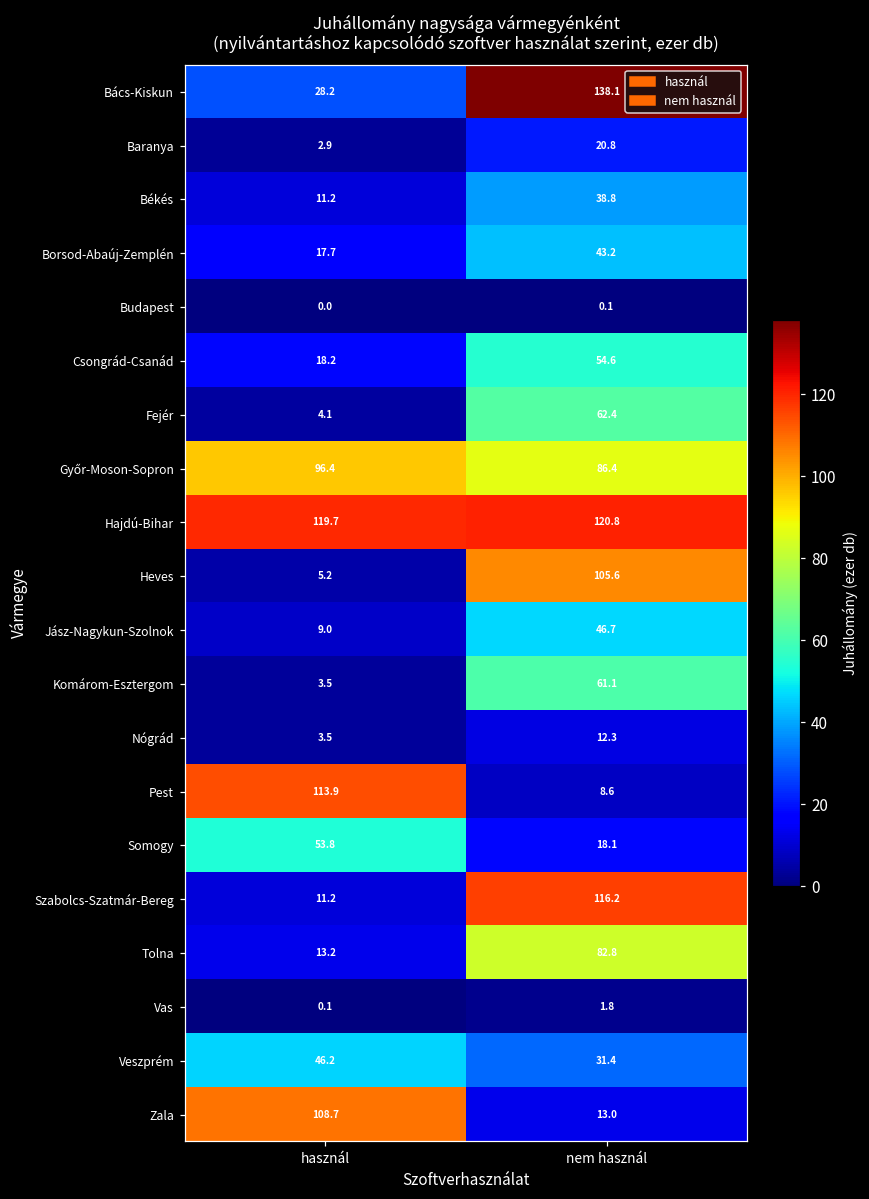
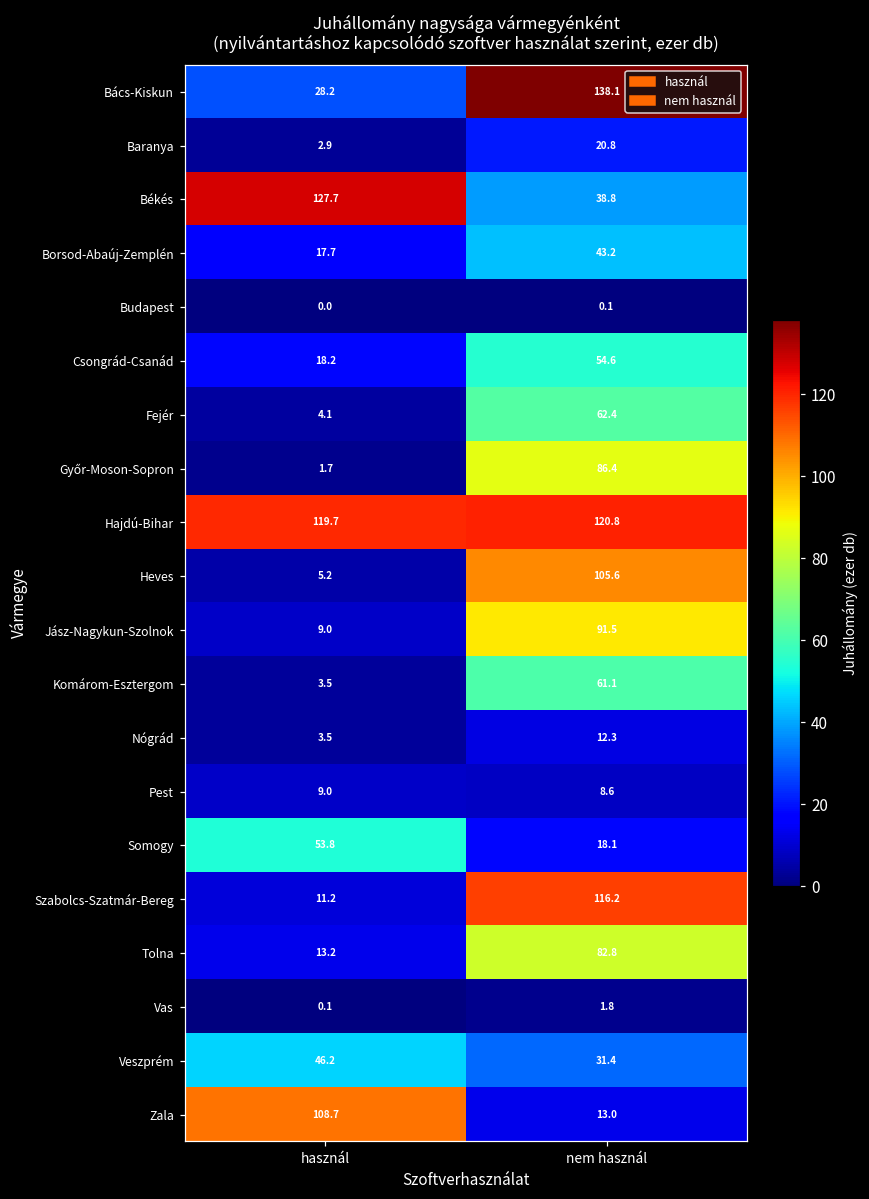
Békés, használ: 11.2 -> 127.7
Győr-Moson-Sopron, használ: 96.4 -> 1.7
Jász-Nagykun-Szolnok, nem használ: 46.7 -> 91.5
Pest, használ: 113.9 -> 9.0
